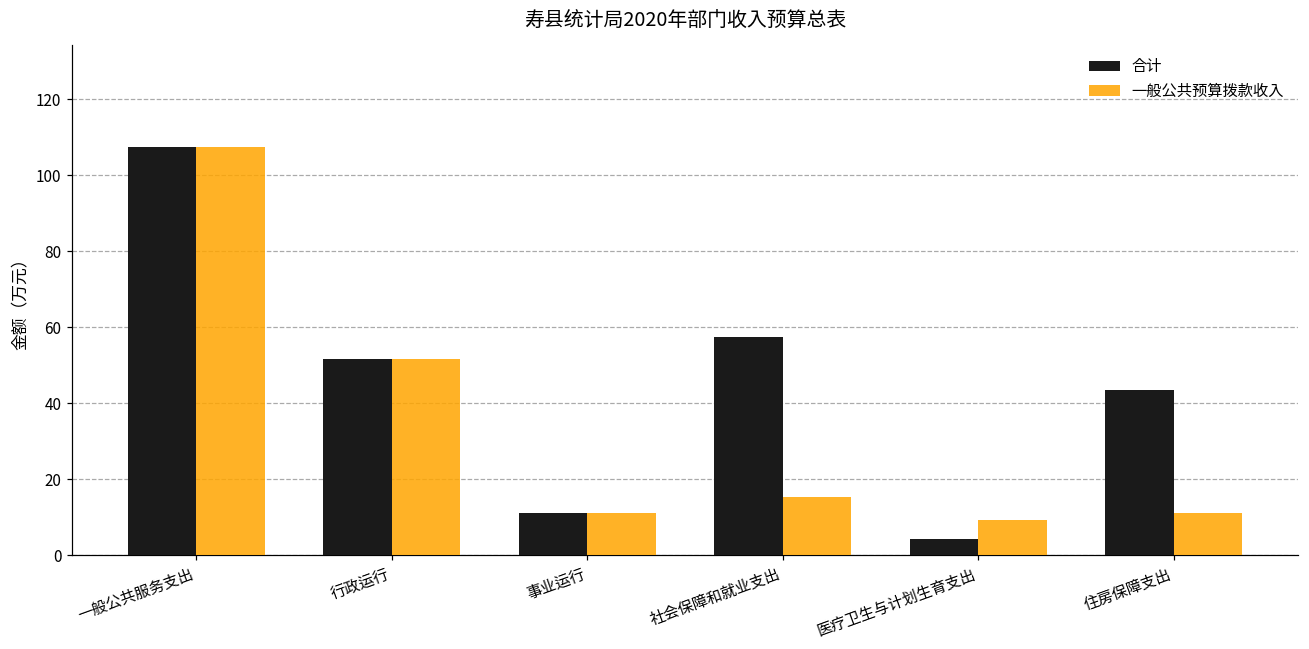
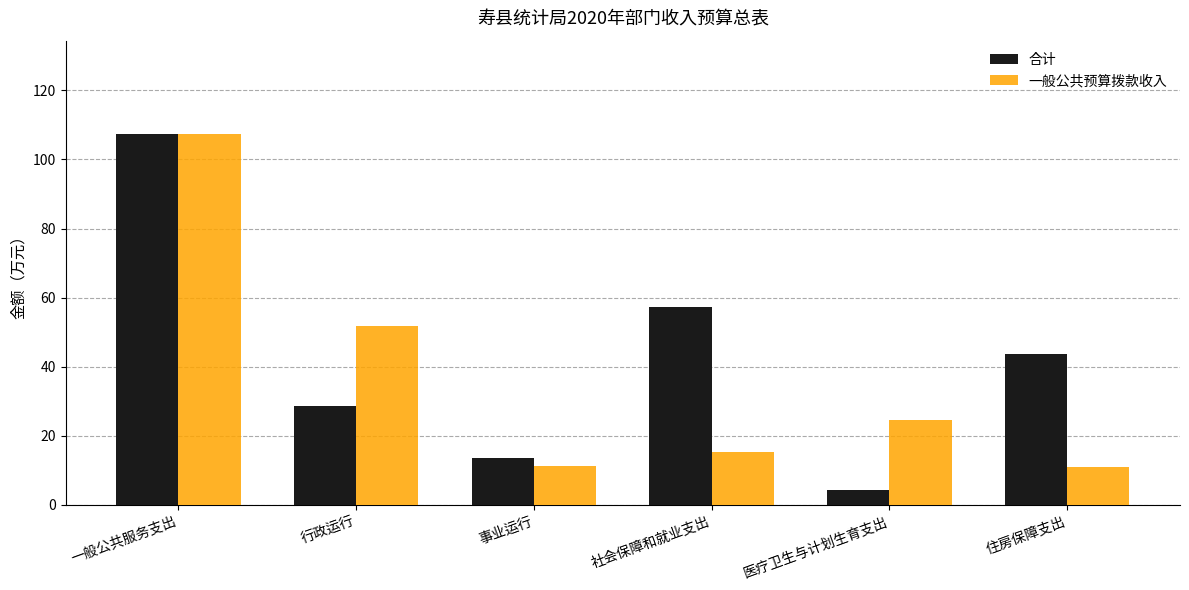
合计, 行政运行: 52 -> 29
合计, 事业运行: 11 -> 14
一般公共预算拨款收入, 医疗卫生与计划生育支出: 9 -> 25
